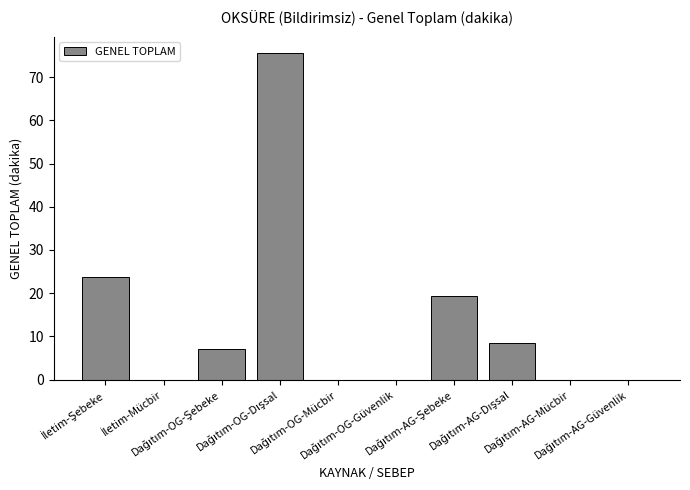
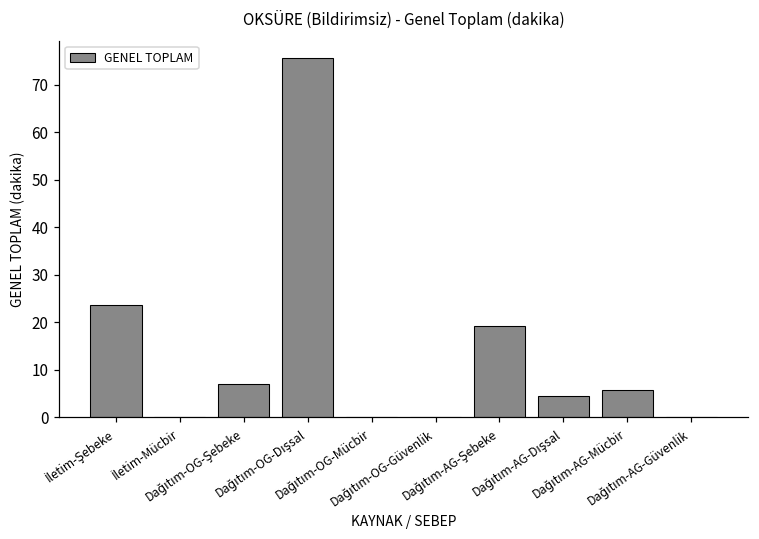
Dağıtım-AG-Dışsal: 8 -> 5
Dağıtım-AG-Mücbir: 0 -> 6
